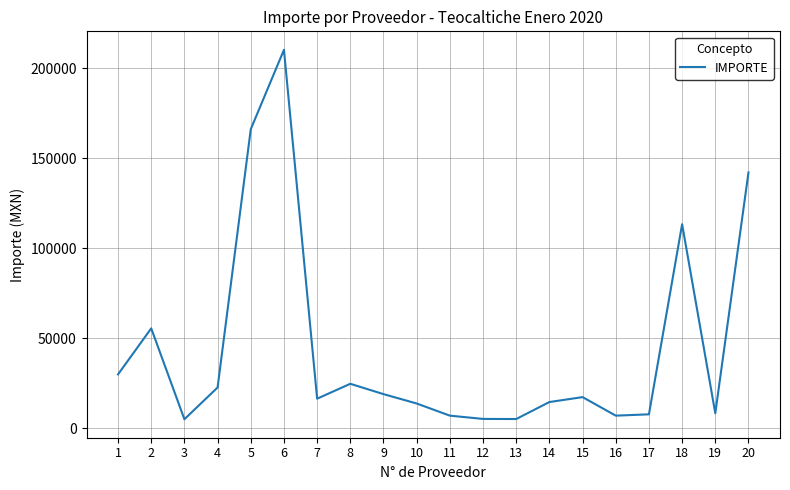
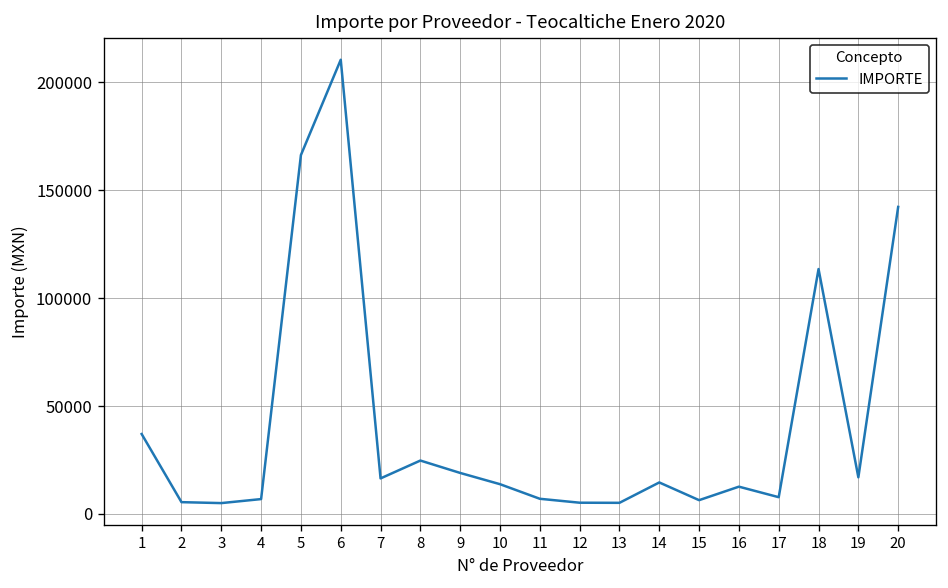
1: 30000 -> 37000
2: 56000 -> 5000
4: 23000 -> 7000
15: 17000 -> 6000
16: 7000 -> 13000
19: 8000 -> 17000
